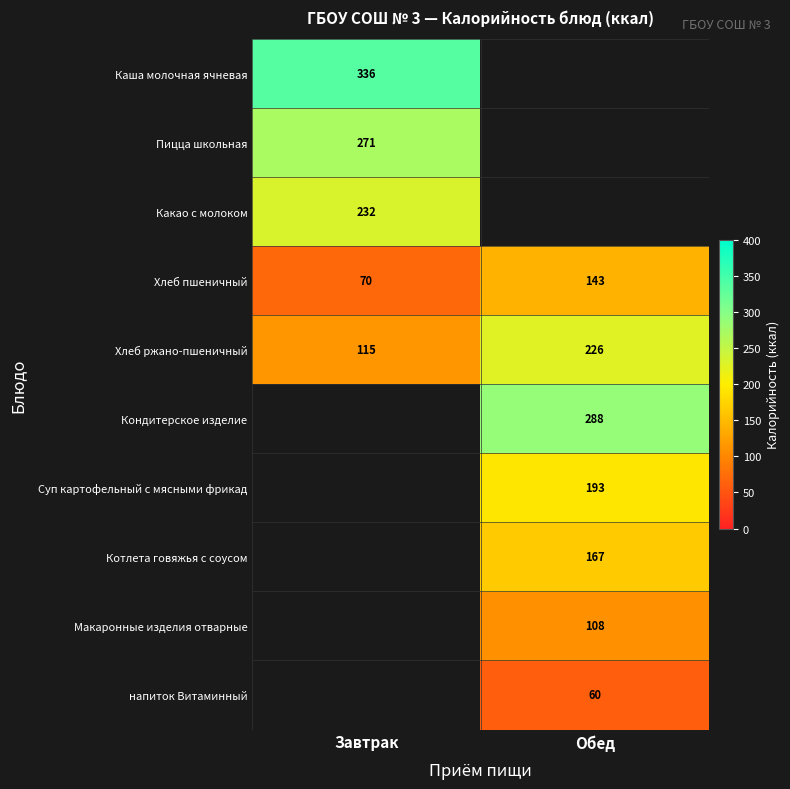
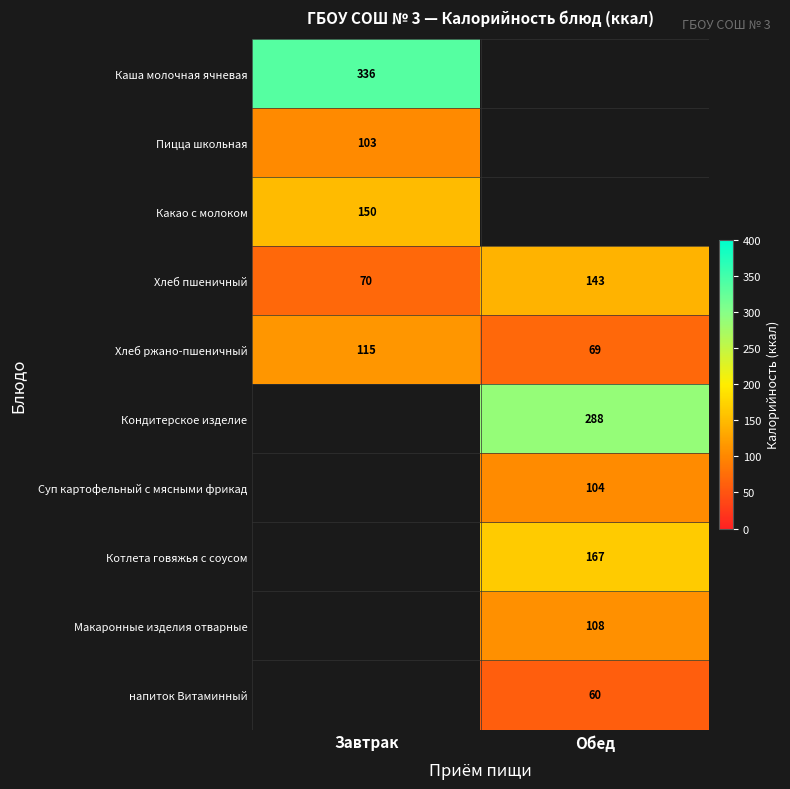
Пицца школьная, Завтрак: 271 -> 103
Какао с молоком, Завтрак: 232 -> 150
Хлеб ржано-пшеничный, Обед: 226 -> 69
Суп картофельный с мясными фрикад, Обед: 193 -> 104
